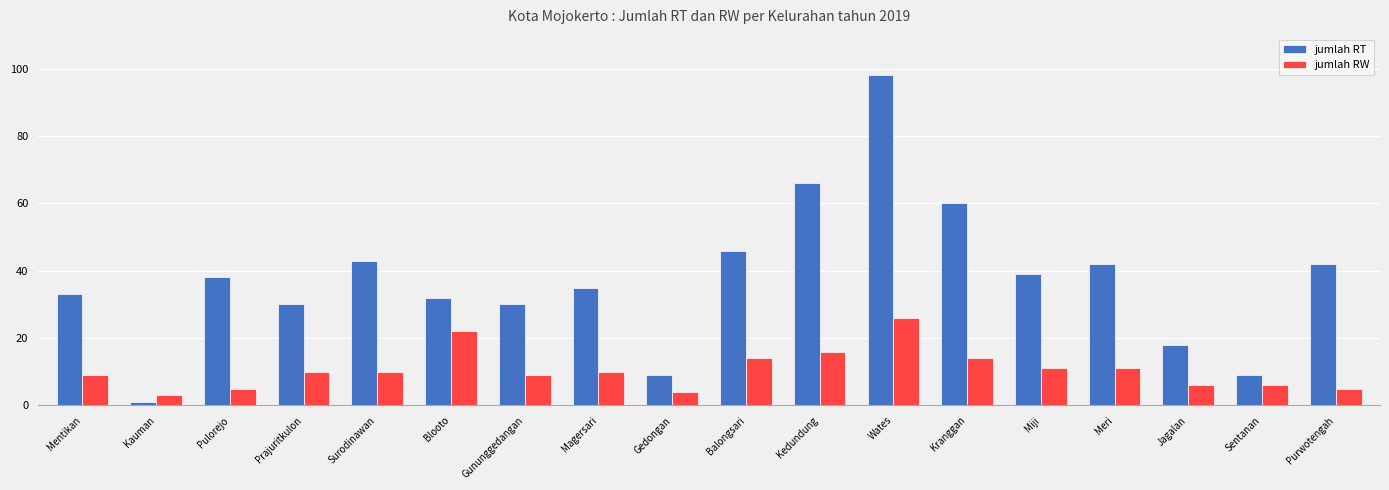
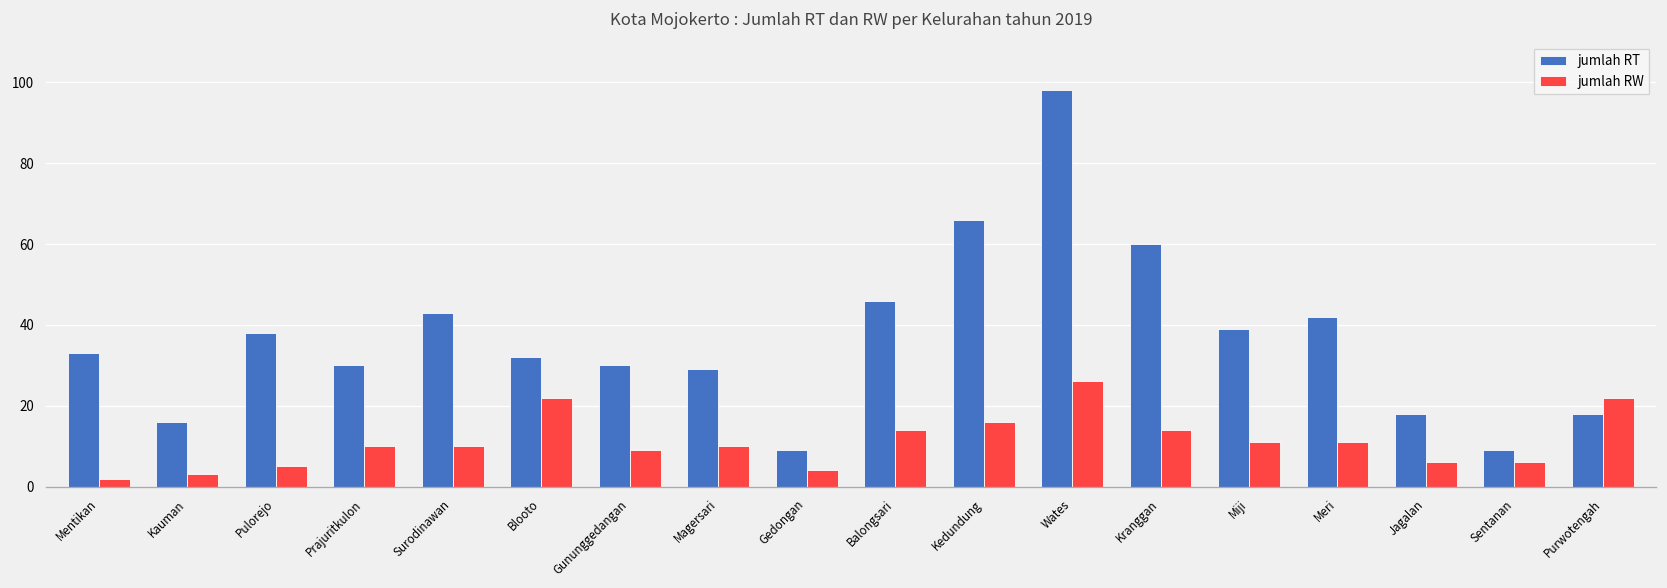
jumlah RW, Mentikan: 9 -> 2
jumlah RT, Kauman: 1 -> 16
jumlah RT, Magersari: 35 -> 29
jumlah RT, Purwotengah: 42 -> 18
jumlah RW, Purwotengah: 5 -> 22
